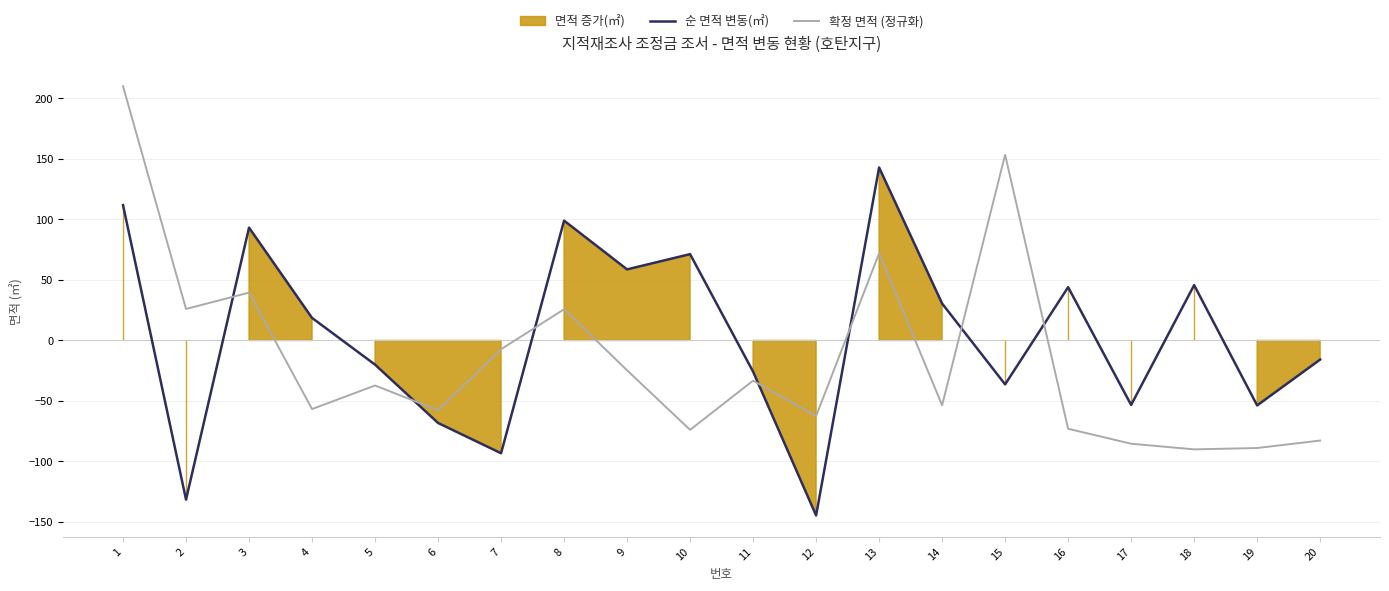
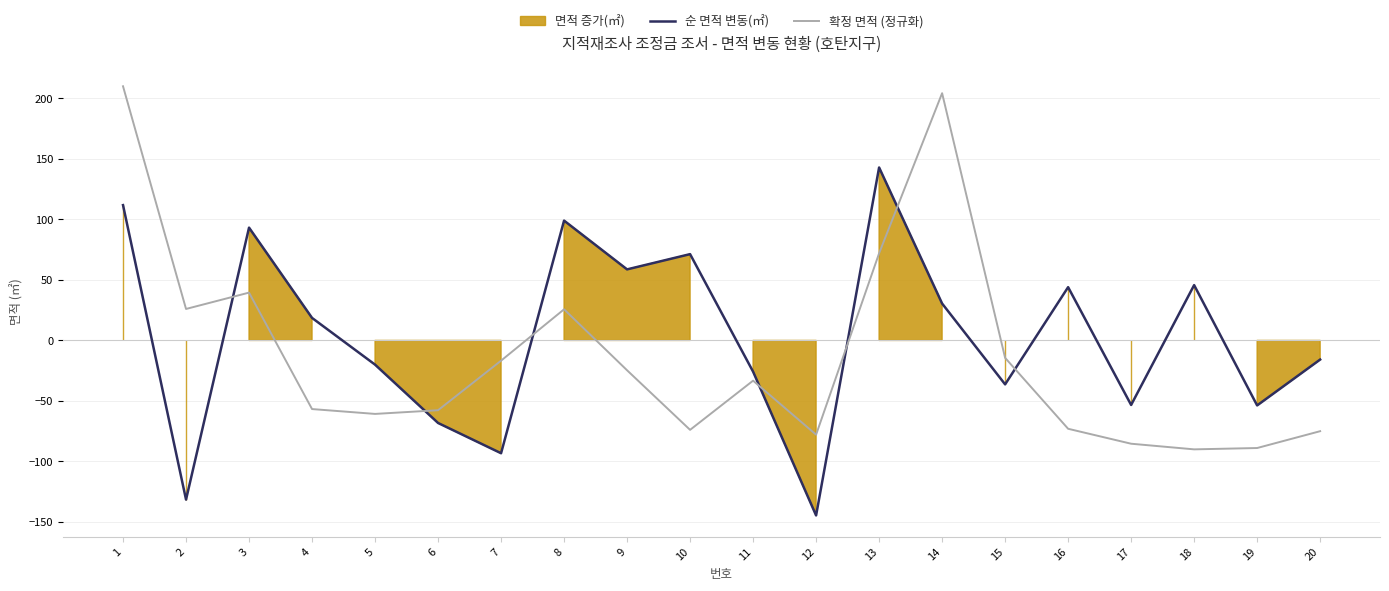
확정 면적 (정규화), 5: -37 -> -61
확정 면적 (정규화), 7: -7 -> -17
확정 면적 (정규화), 12: -62 -> -78
확정 면적 (정규화), 14: -54 -> 204
확정 면적 (정규화), 15: 153 -> -14
확정 면적 (정규화), 20: -83 -> -75
